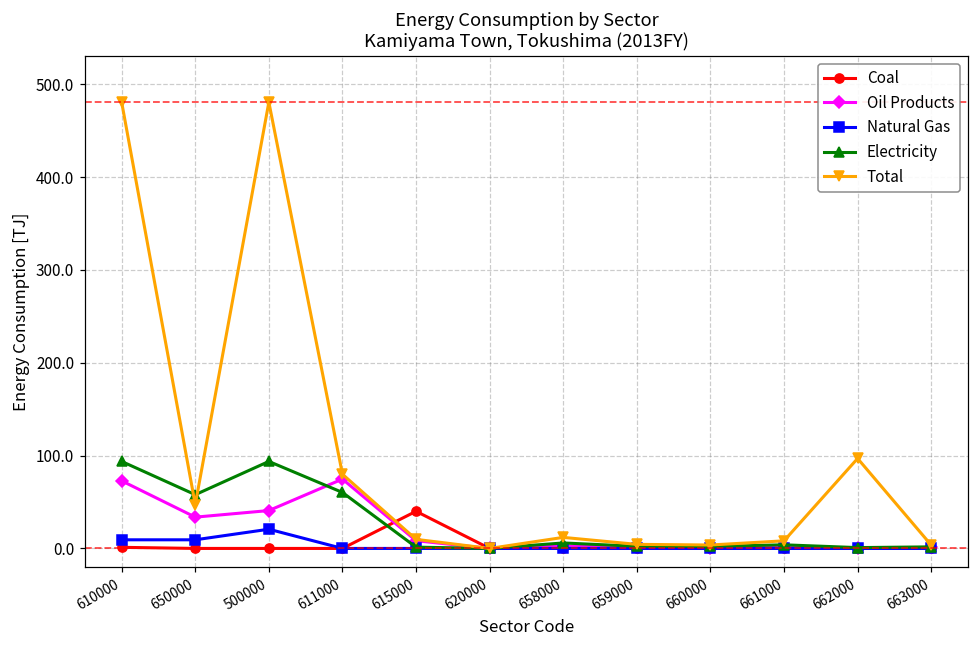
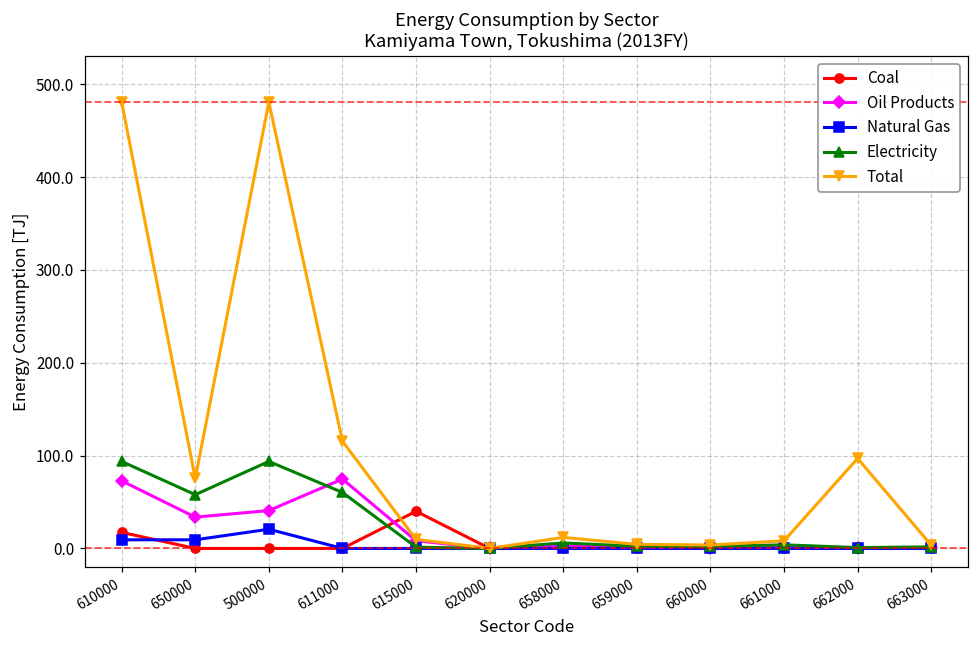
Coal, 610000: 0 -> 20
Total, 650000: 50 -> 80
Total, 611000: 80 -> 120
